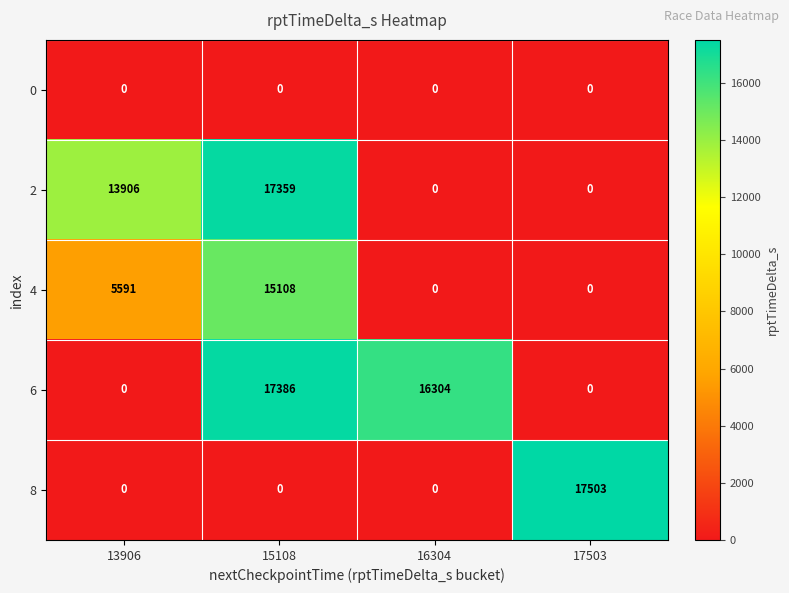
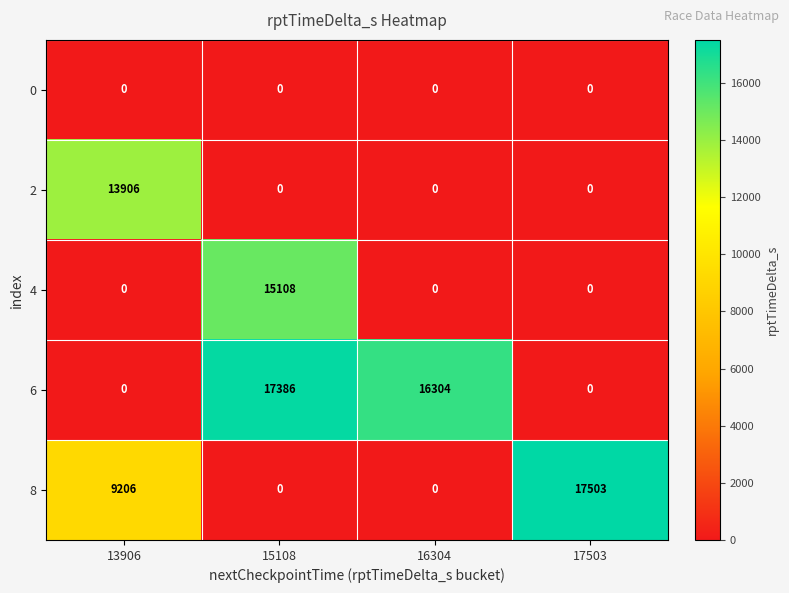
2, 15108: 17359 -> 0
4, 13906: 5591 -> 0
8, 13906: 0 -> 9206
